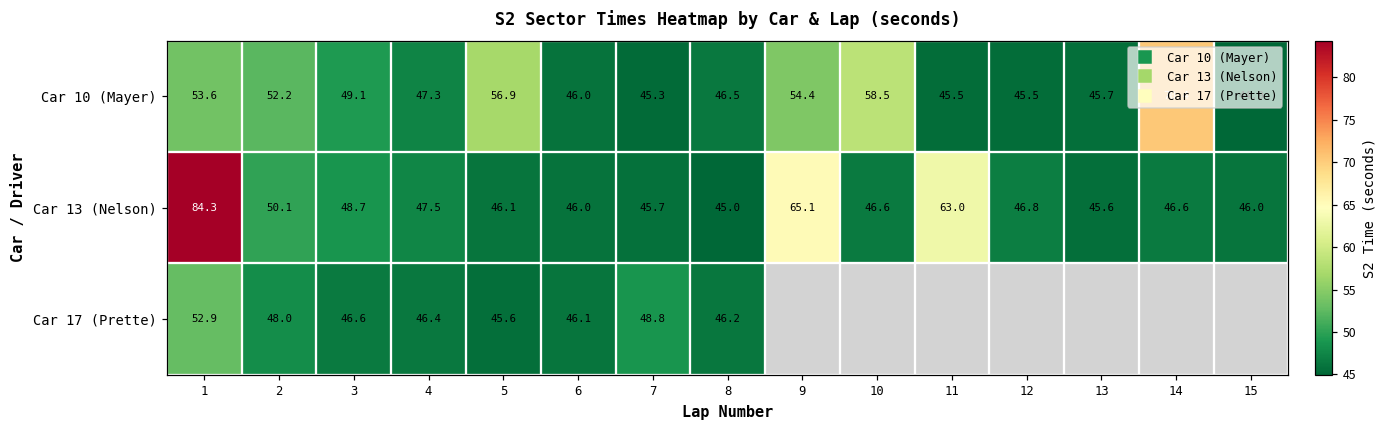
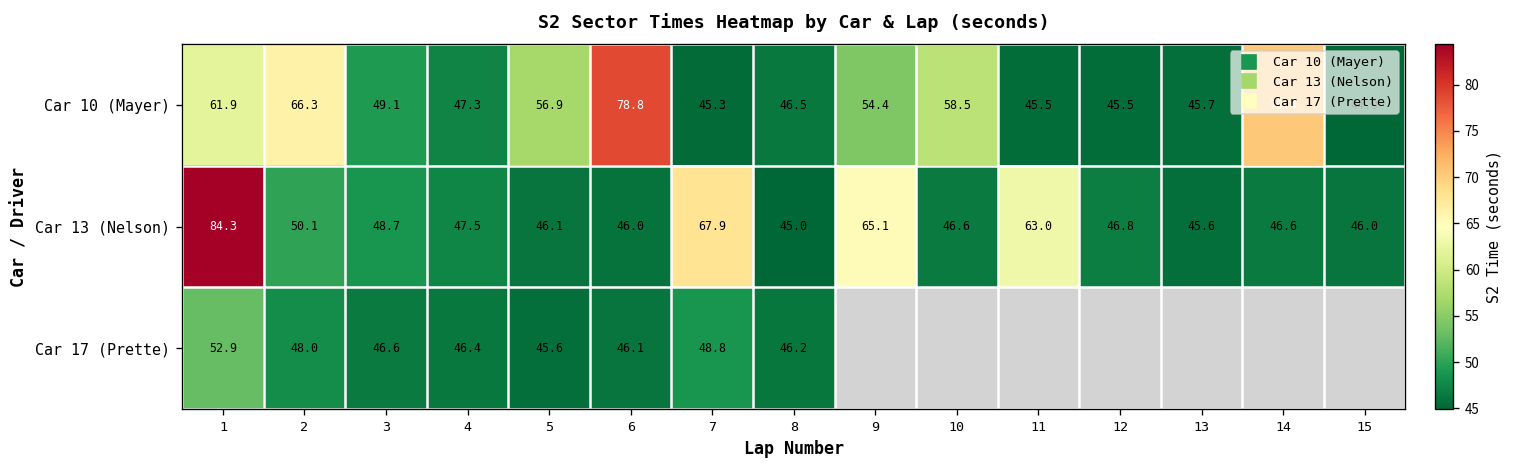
Car 10 (Mayer), 1: 53.6 -> 61.9
Car 10 (Mayer), 2: 52.2 -> 66.3
Car 10 (Mayer), 6: 46.0 -> 78.8
Car 13 (Nelson), 7: 45.7 -> 67.9
